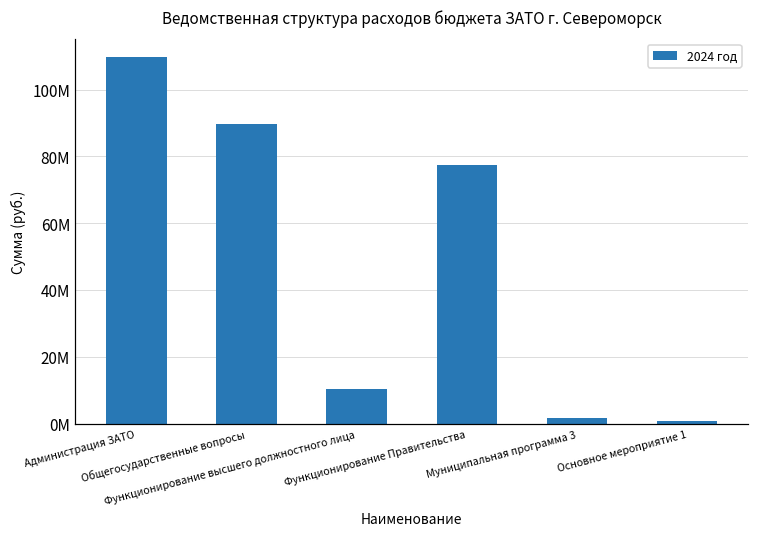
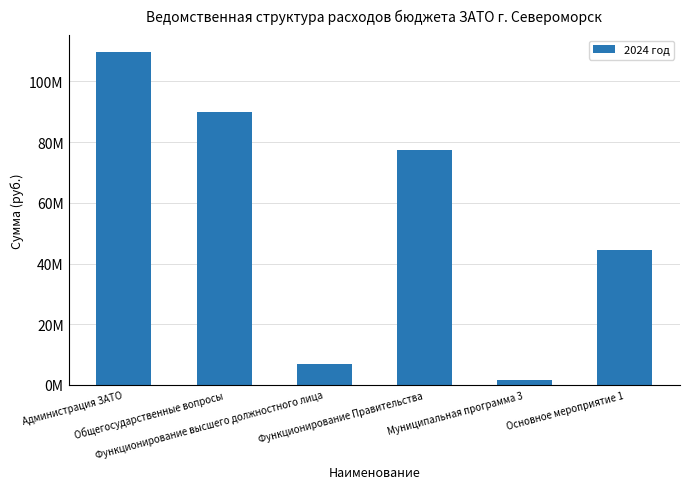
Функционирование высшего должностного лица: 10000000 -> 7000000
Основное мероприятие 1: 1000000 -> 44000000
